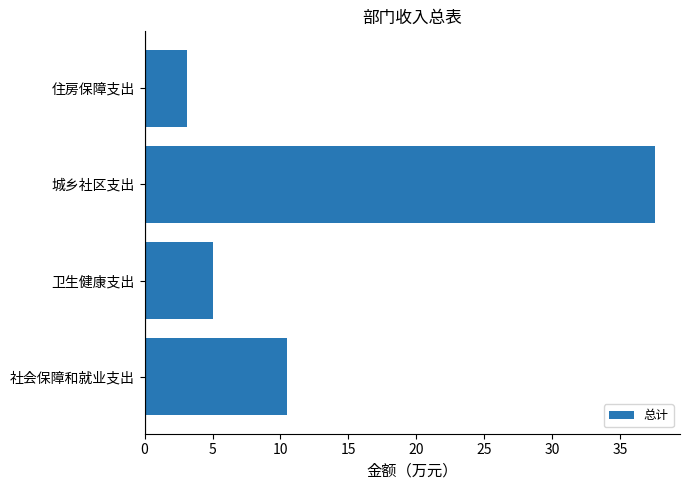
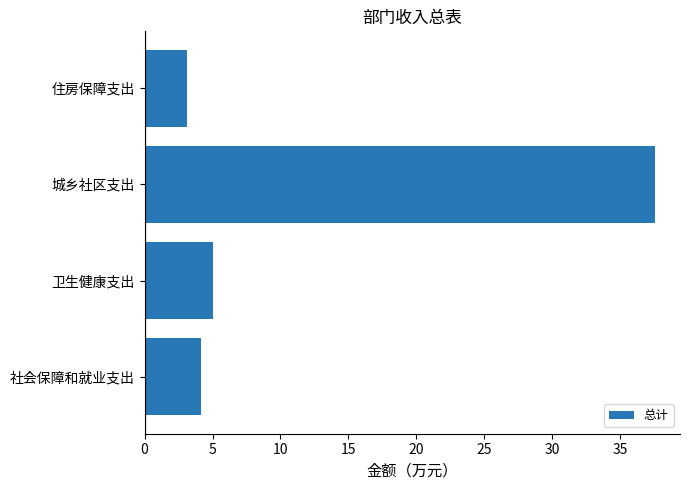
社会保障和就业支出: 10.5 -> 4.1
